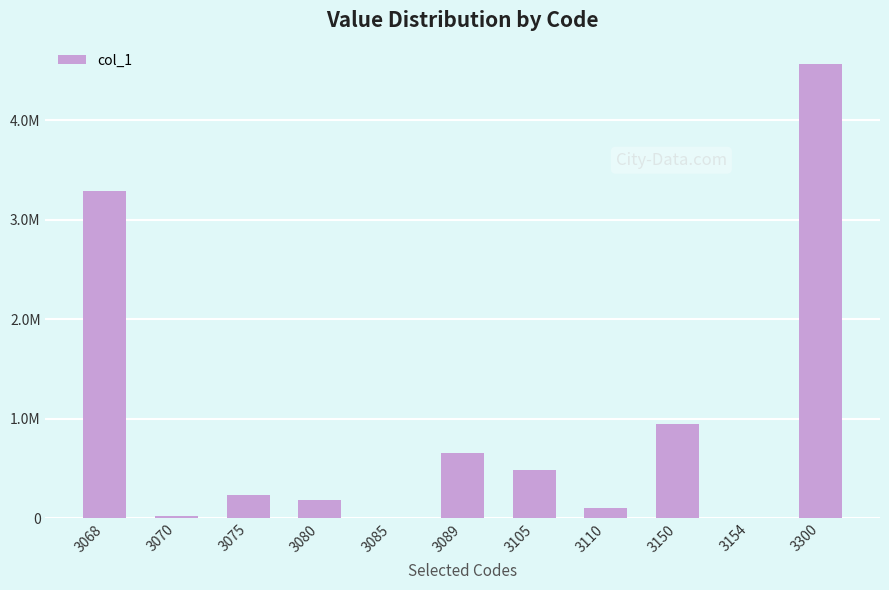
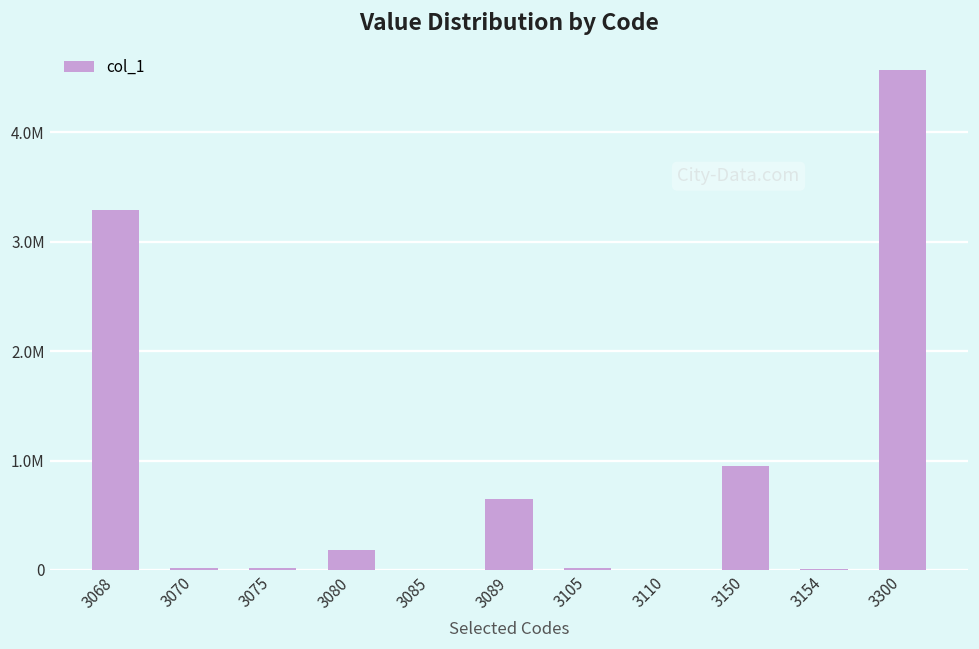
3075: 200000 -> 0
3105: 500000 -> 0
3110: 100000 -> 0
